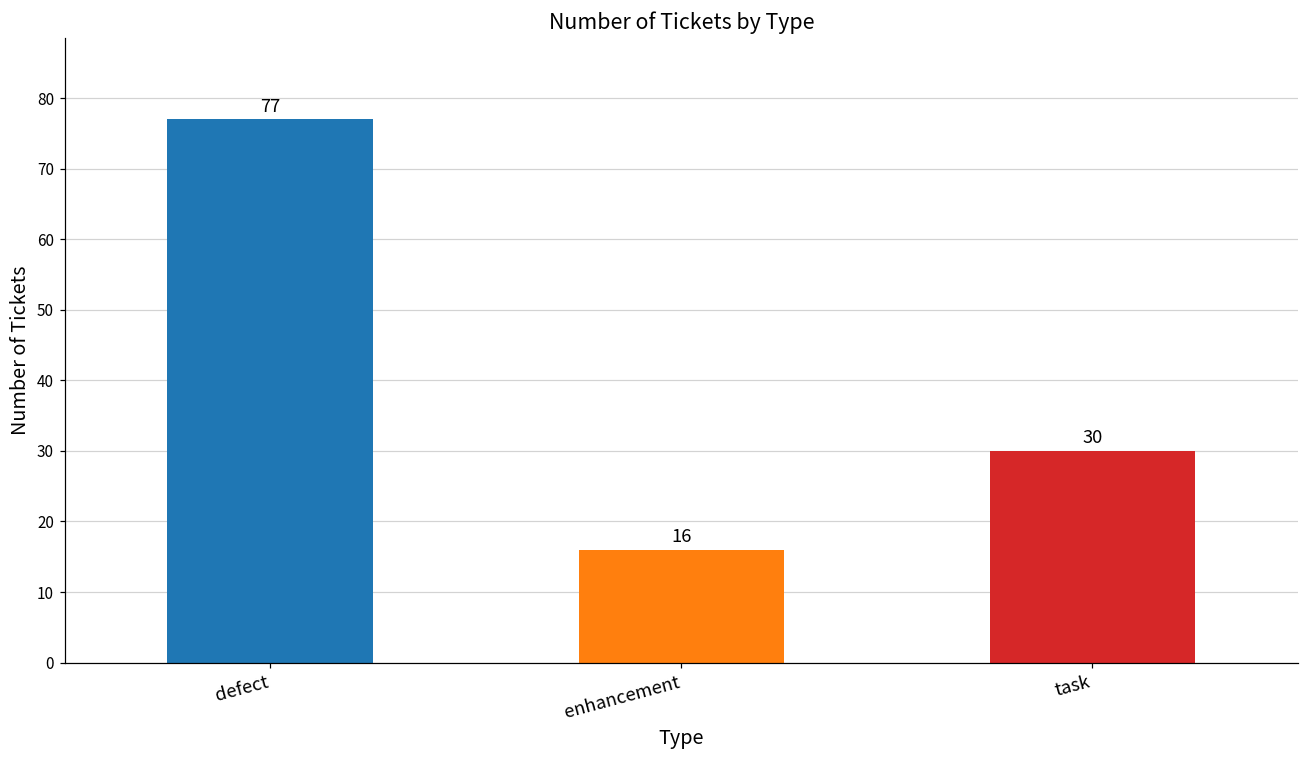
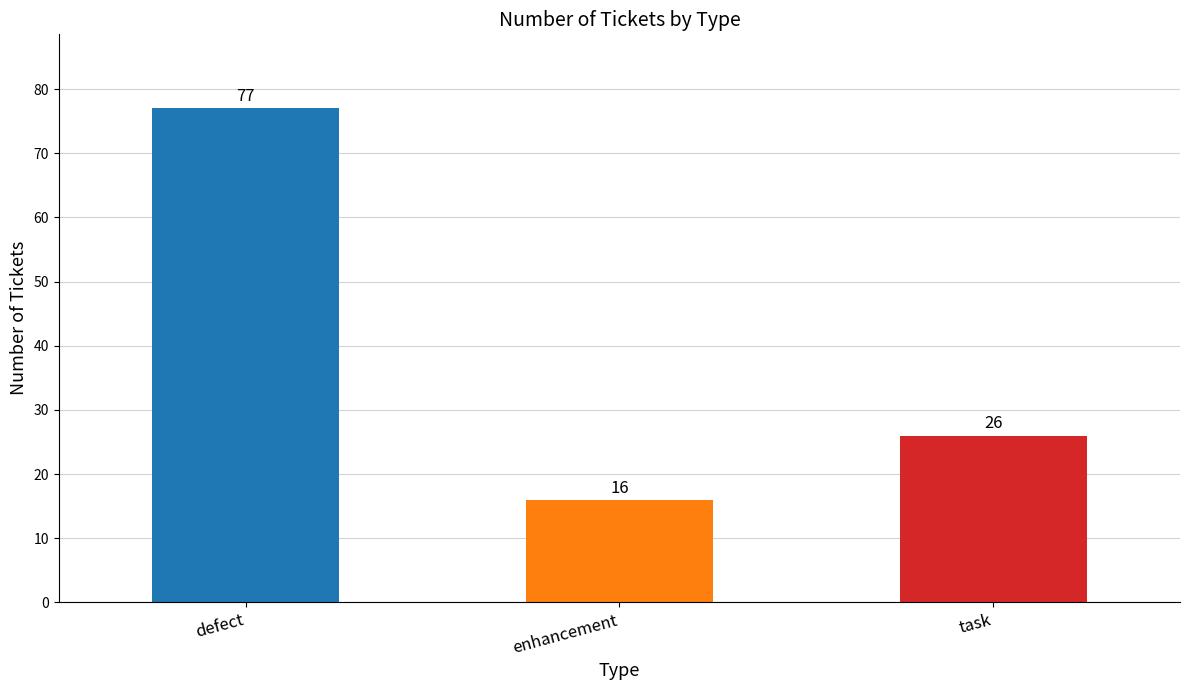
task: 30 -> 26
